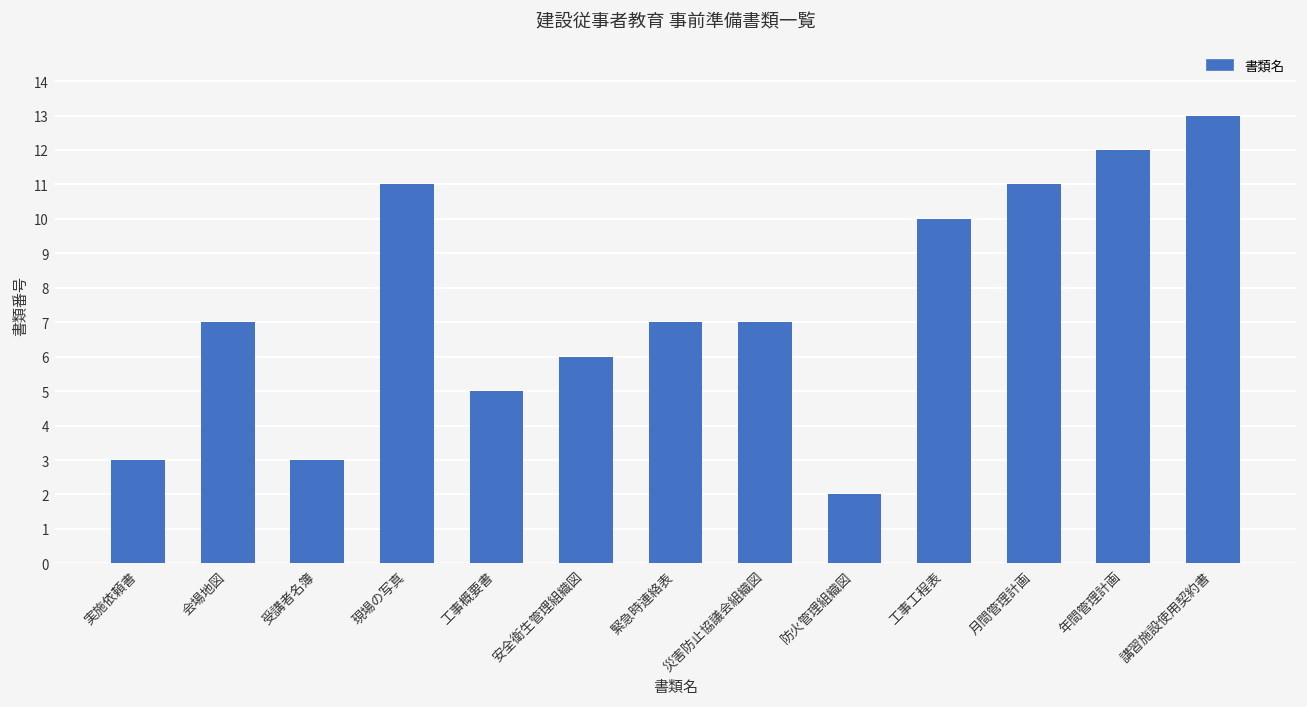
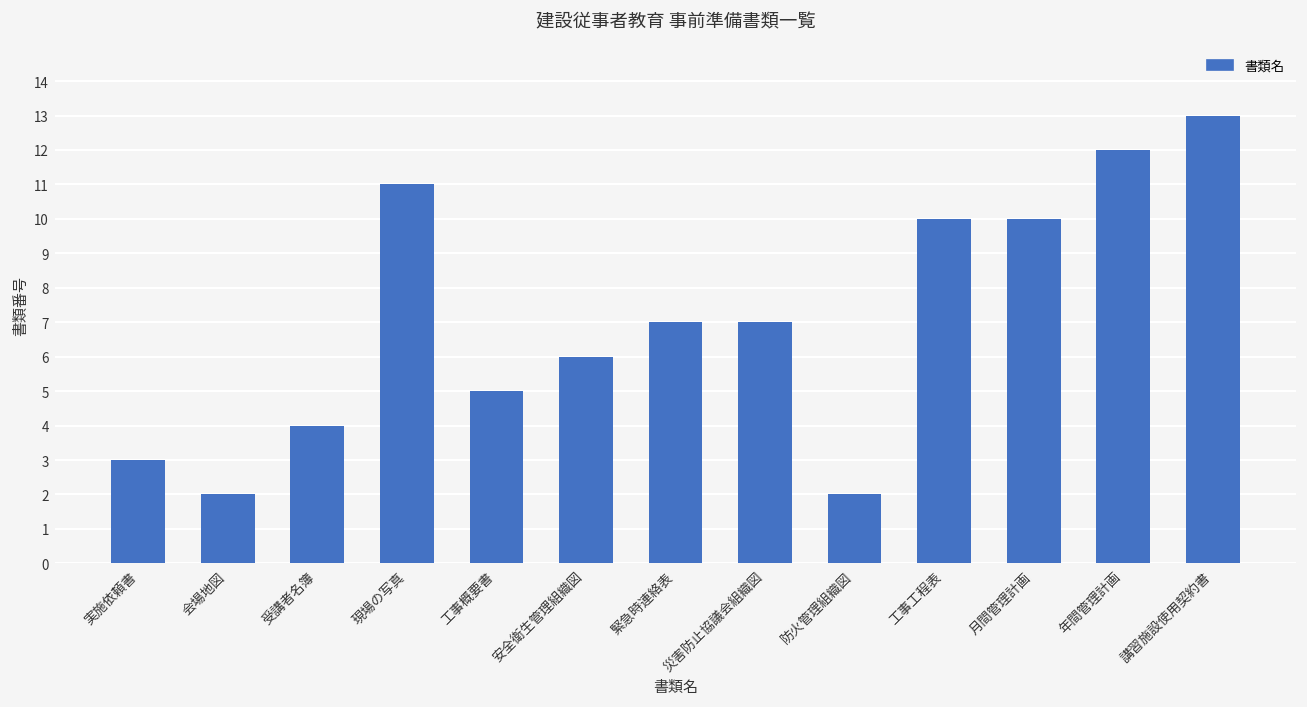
会場地図: 7 -> 2
受講者名簿: 3 -> 4
月間管理計画: 11 -> 10
